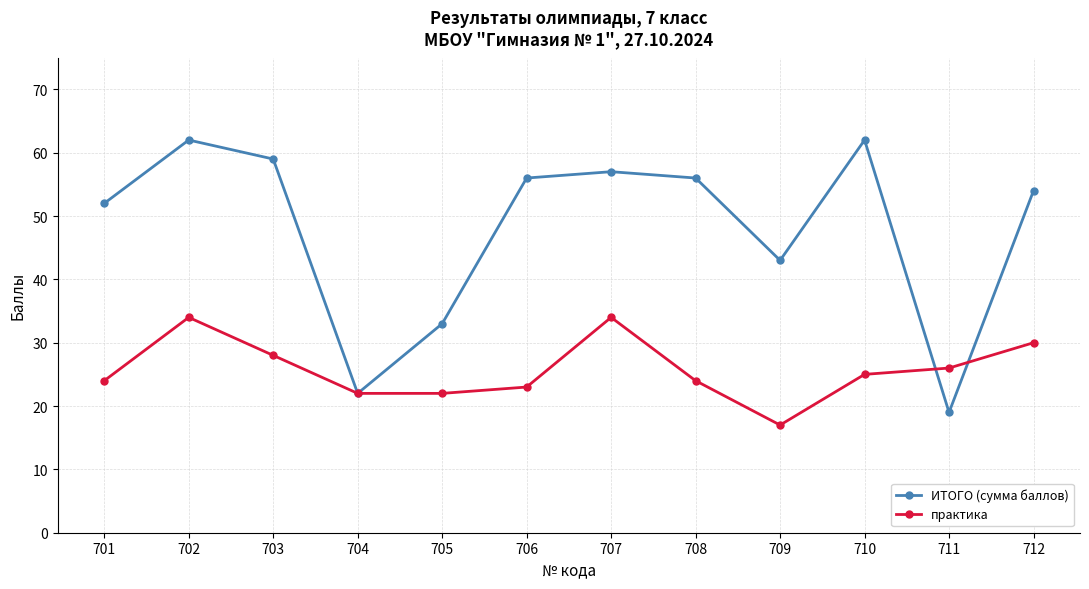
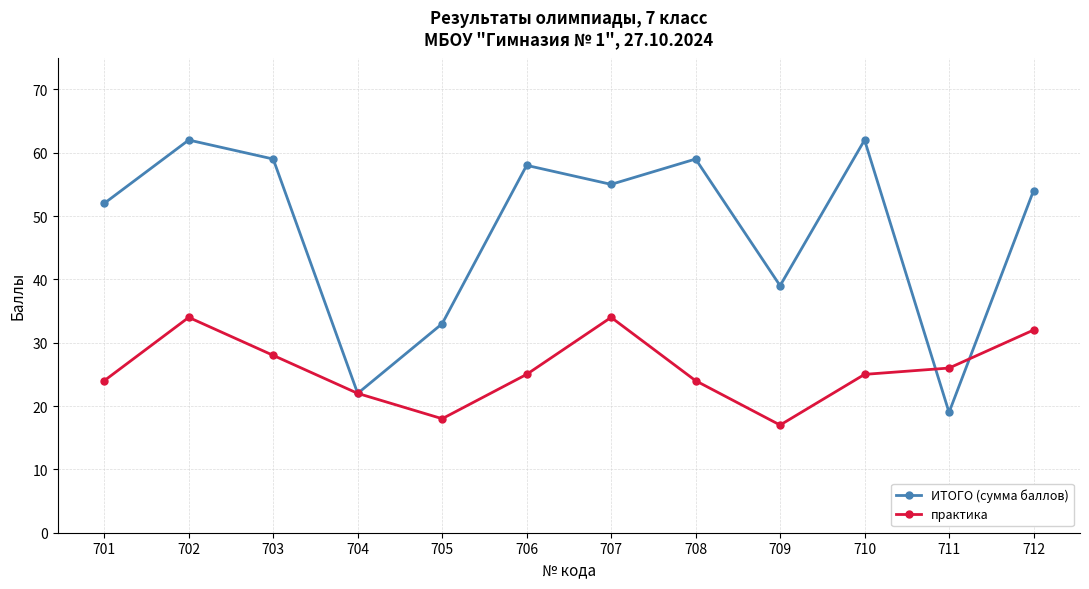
практика, 705: 22 -> 18
ИТОГО (сумма баллов), 706: 56 -> 58
практика, 706: 23 -> 25
ИТОГО (сумма баллов), 707: 57 -> 55
ИТОГО (сумма баллов), 708: 56 -> 59
ИТОГО (сумма баллов), 709: 43 -> 39
практика, 712: 30 -> 32
